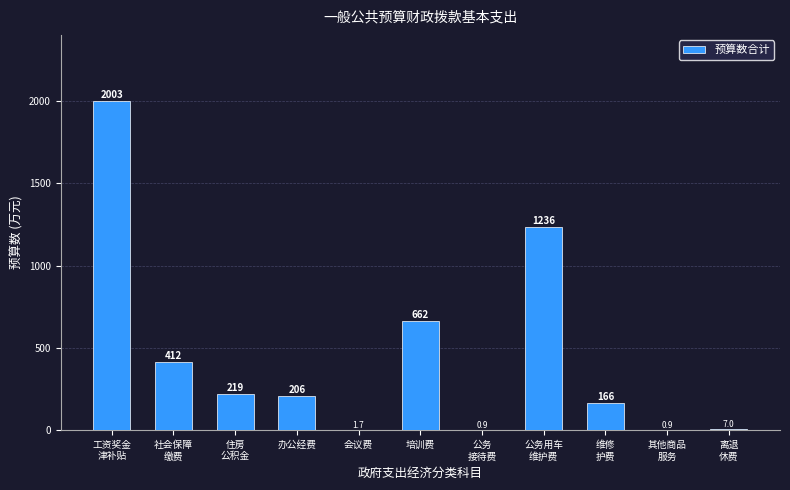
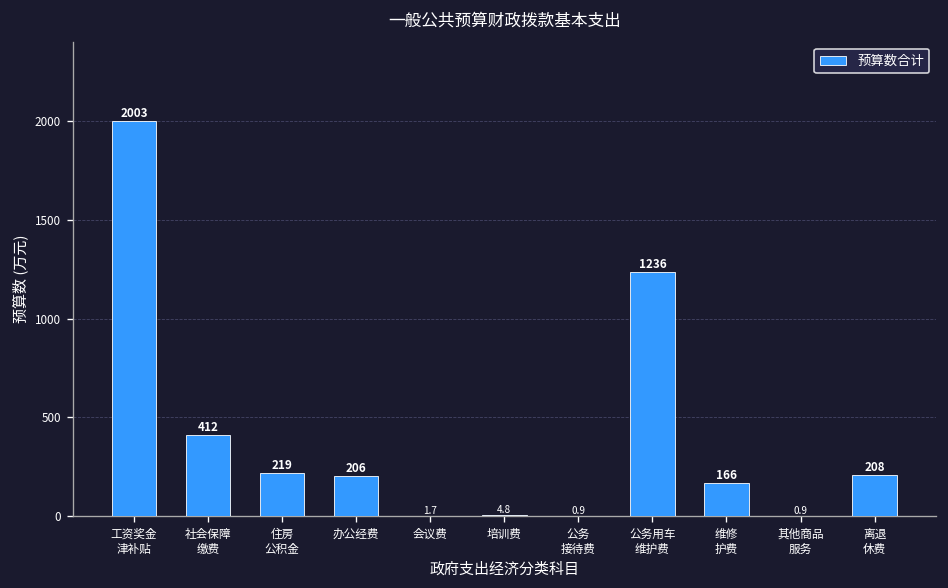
培训费: 662 -> 4.8
离退 休费: 7.0 -> 208
